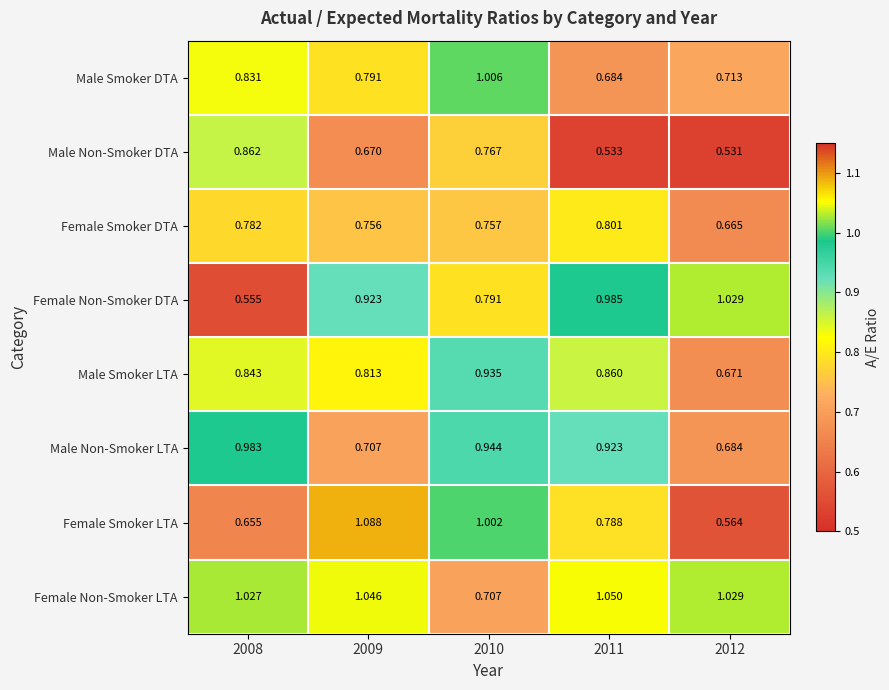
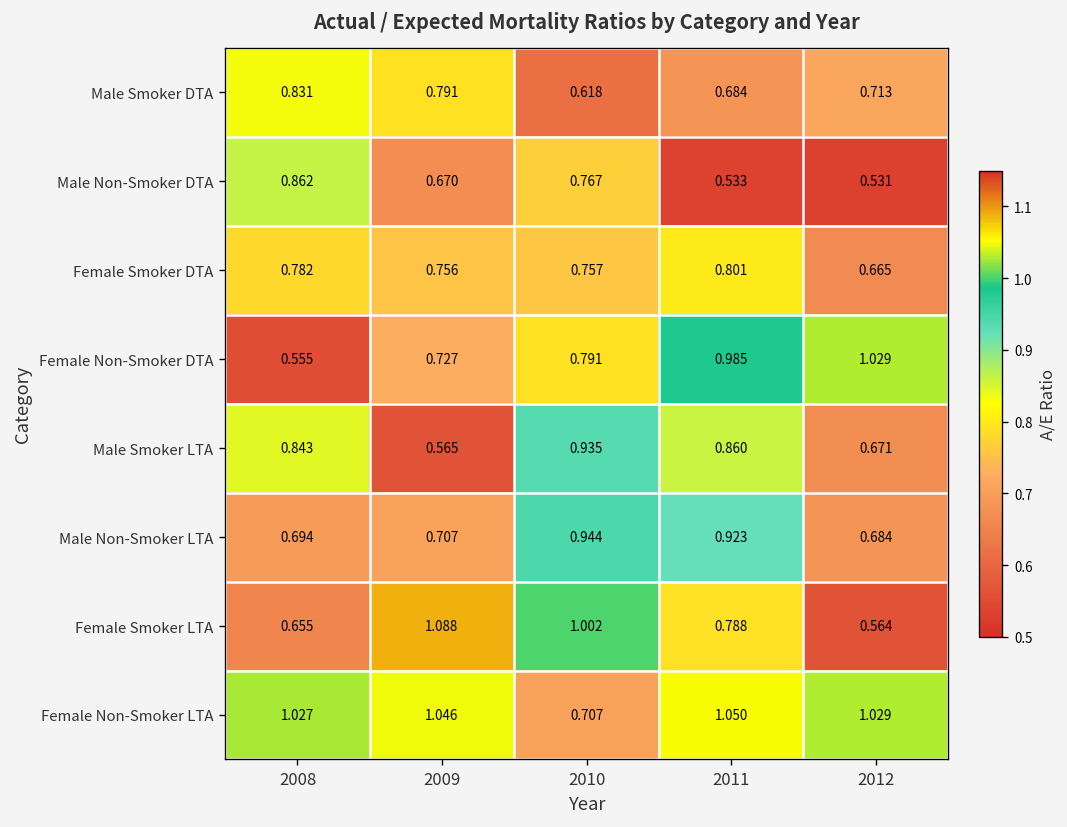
Male Smoker DTA, 2010: 1.006 -> 0.618
Female Non-Smoker DTA, 2009: 0.923 -> 0.727
Male Smoker LTA, 2009: 0.813 -> 0.565
Male Non-Smoker LTA, 2008: 0.983 -> 0.694
